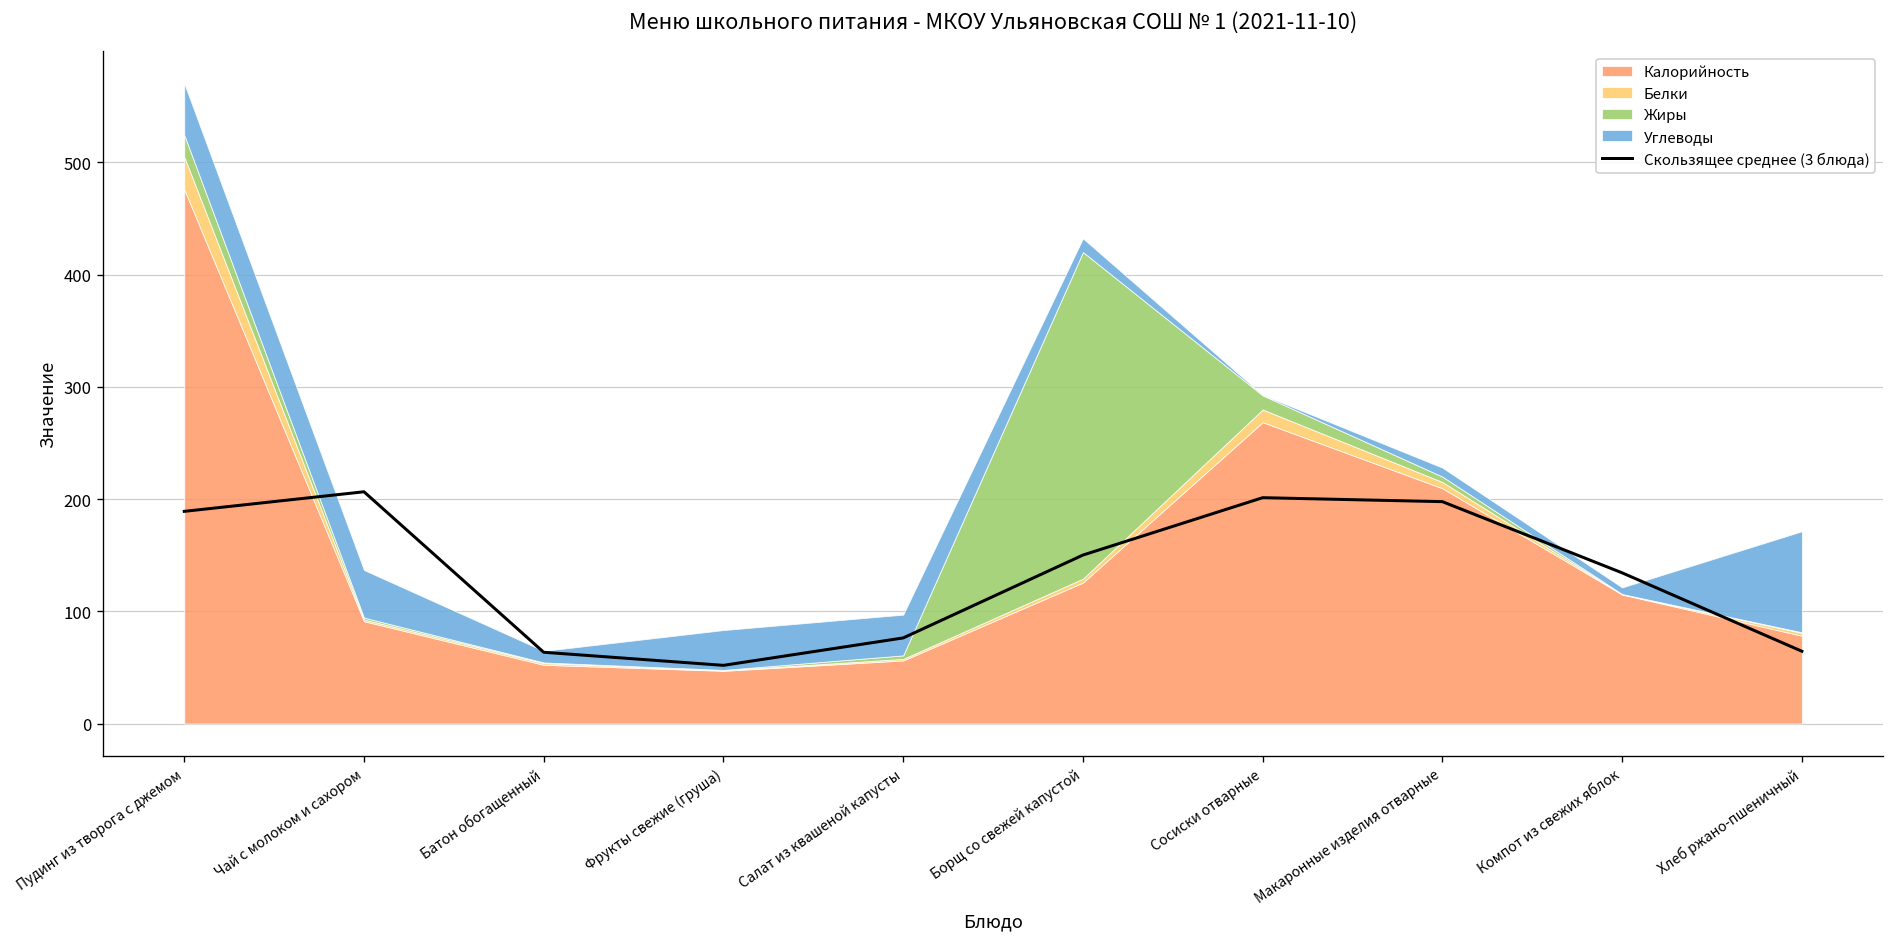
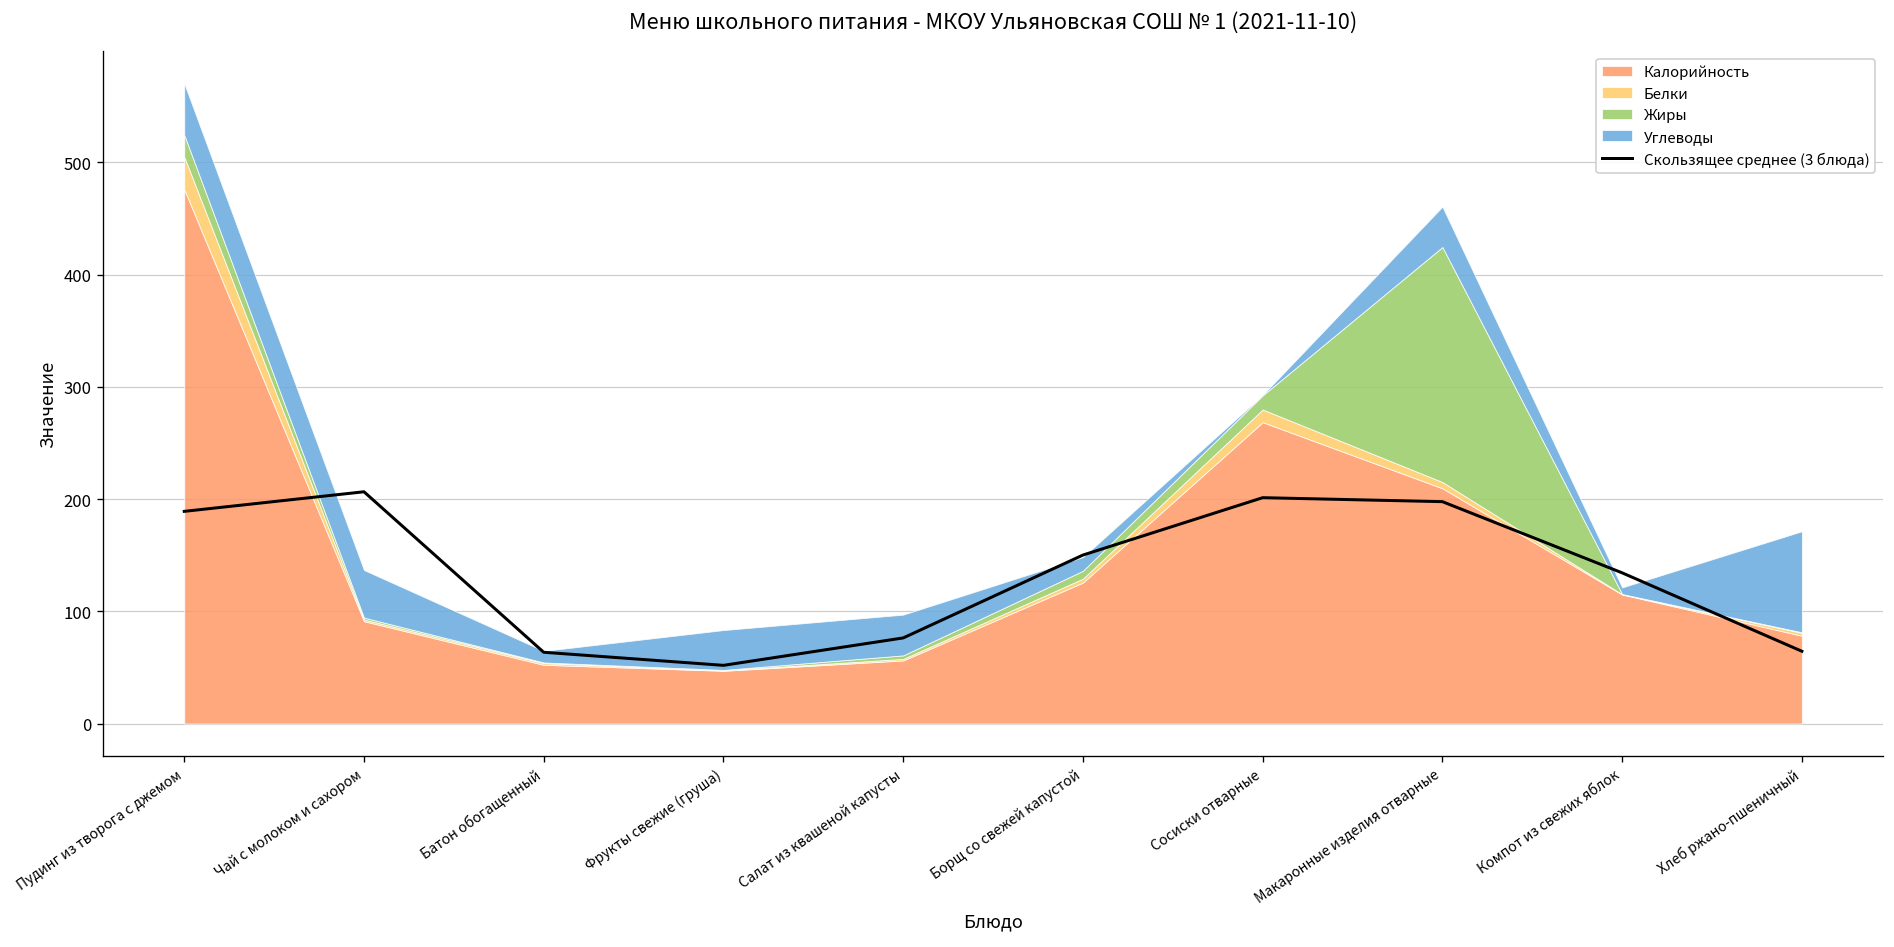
Жиры, Борщ со свежей капустой: 290 -> 10
Жиры, Макаронные изделия отварные: 0 -> 210
Углеводы, Макаронные изделия отварные: 10 -> 40
